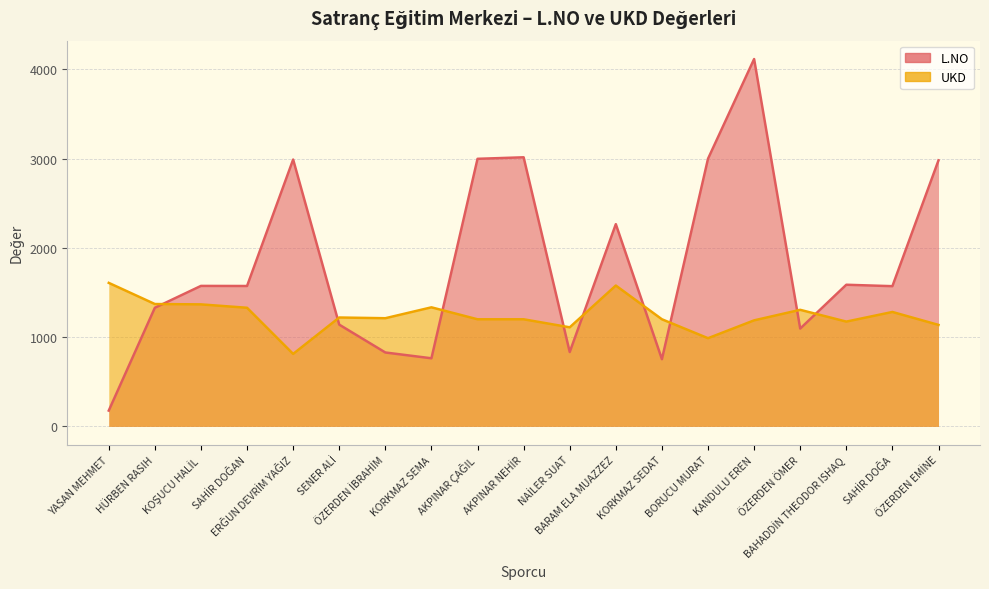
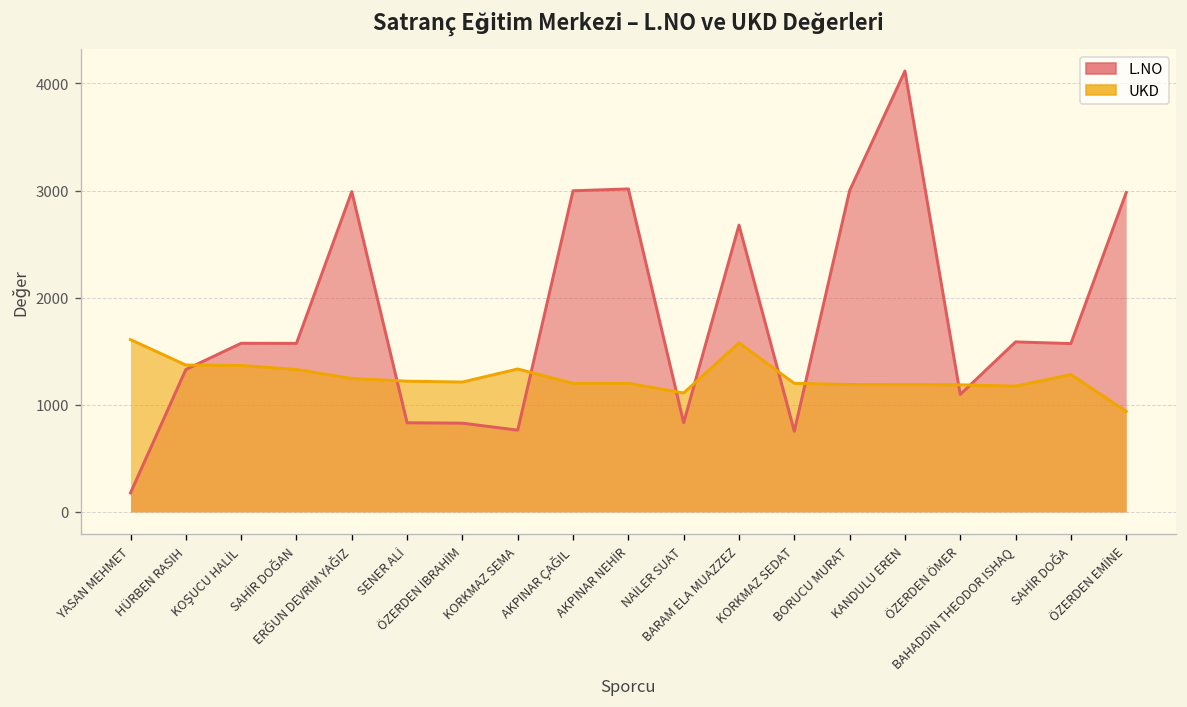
UKD, ERĞUN DEVRİM YAĞIZ: 800 -> 1200
L.NO, SENER ALİ: 1100 -> 800
L.NO, BARAM ELA MUAZZEZ: 2300 -> 2700
UKD, BORUCU MURAT: 1000 -> 1200
UKD, ÖZERDEN ÖMER: 1300 -> 1200
UKD, ÖZERDEN EMİNE: 1100 -> 900
